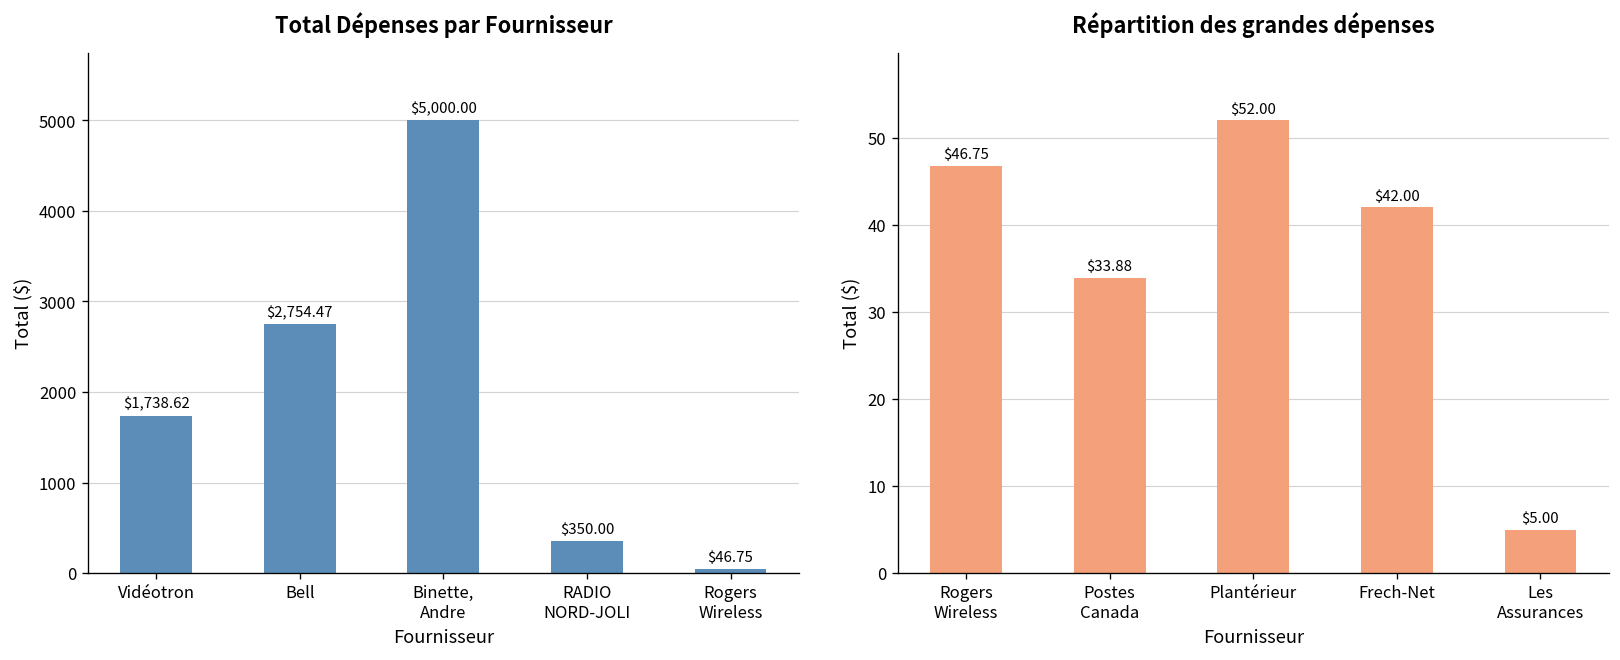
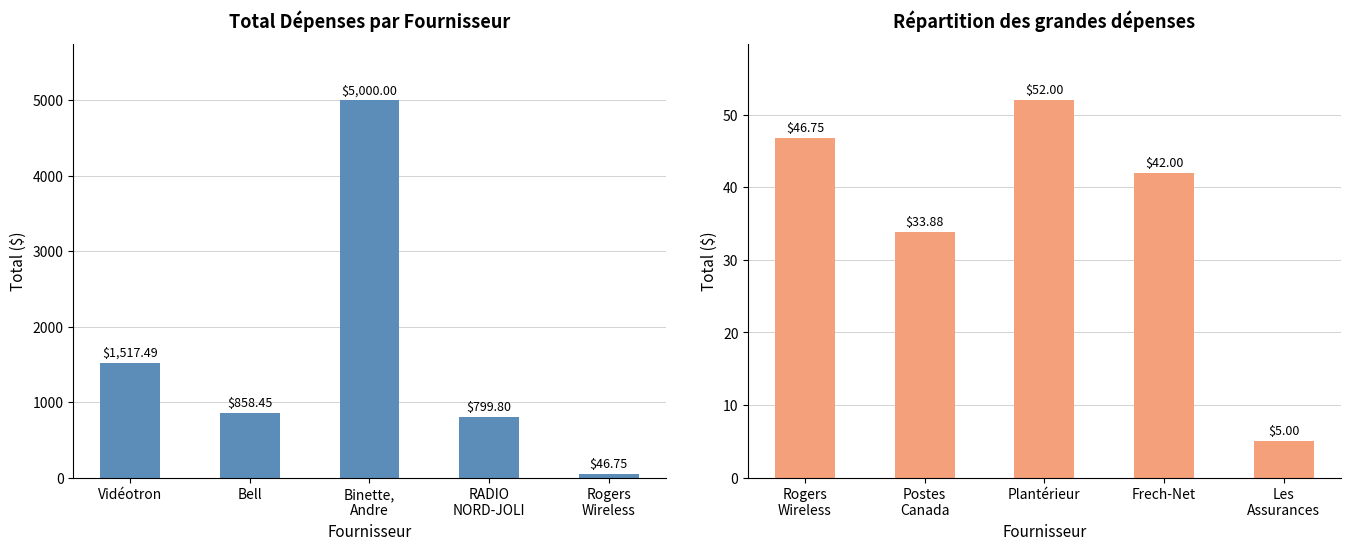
Total Dépenses par Fournisseur, Vidéotron: $1,738.62 -> $1,517.49
Total Dépenses par Fournisseur, Bell: $2,754.47 -> $858.45
Total Dépenses par Fournisseur, RADIO NORD-JOLI: $350.00 -> $799.80
